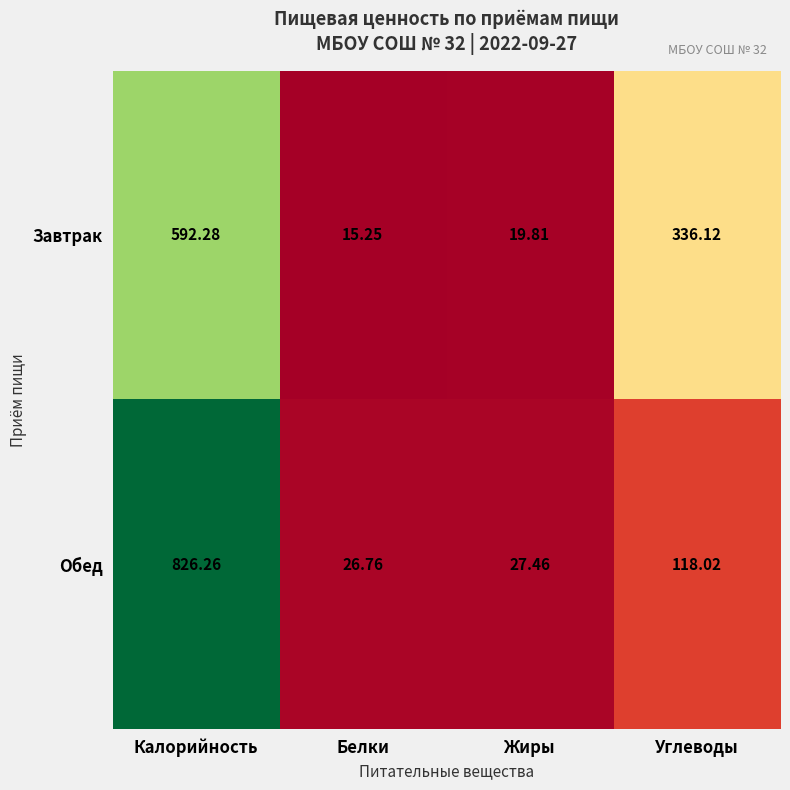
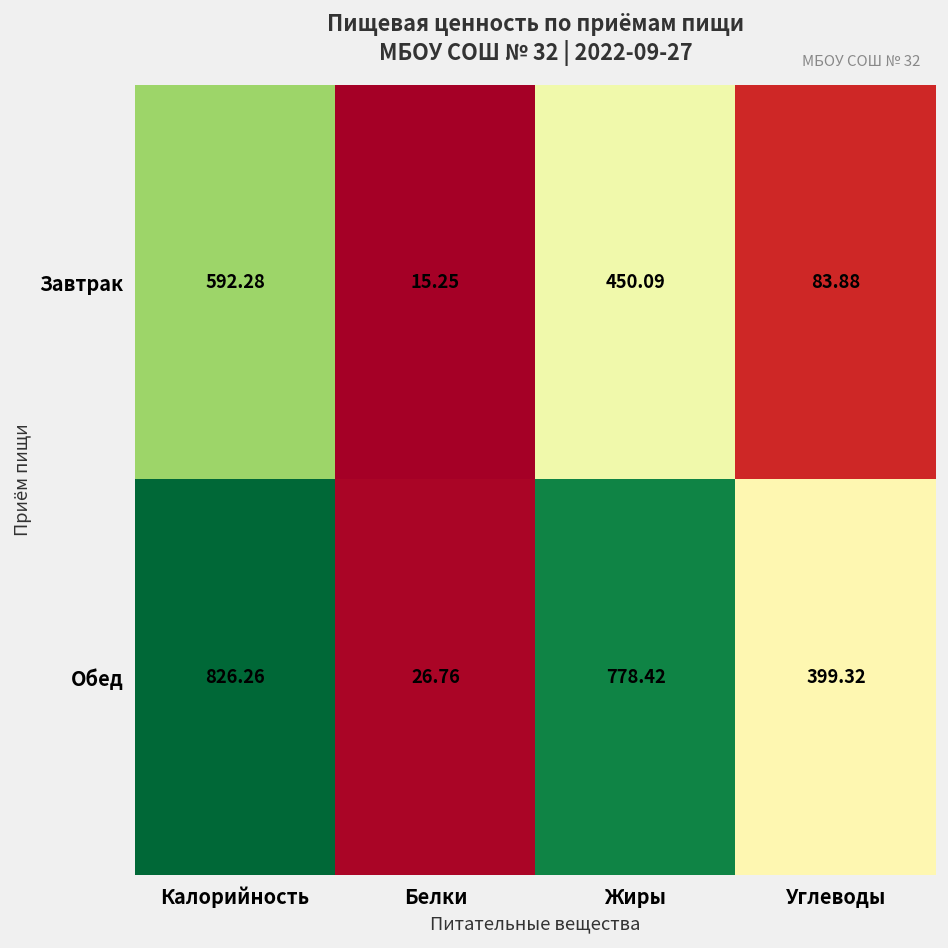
Завтрак, Жиры: 19.81 -> 450.09
Завтрак, Углеводы: 336.12 -> 83.88
Обед, Жиры: 27.46 -> 778.42
Обед, Углеводы: 118.02 -> 399.32
